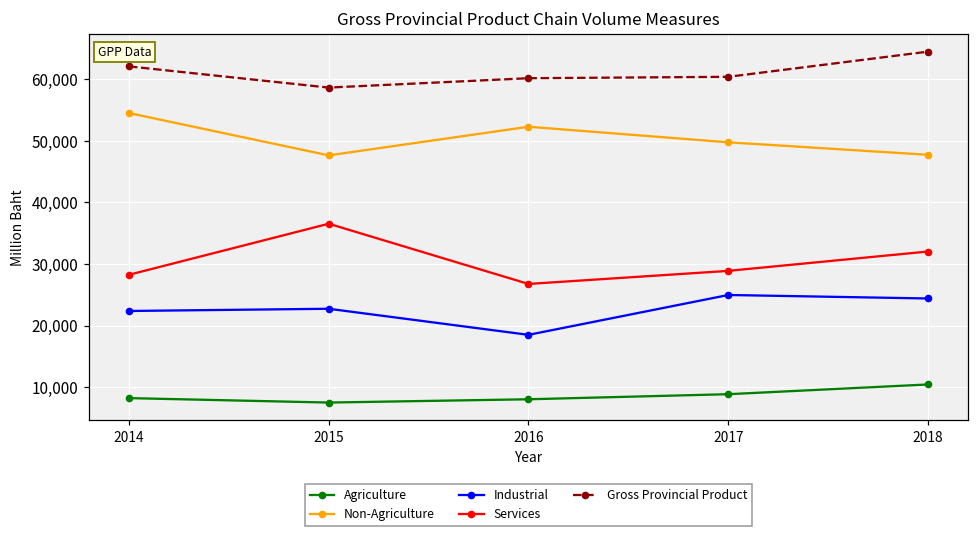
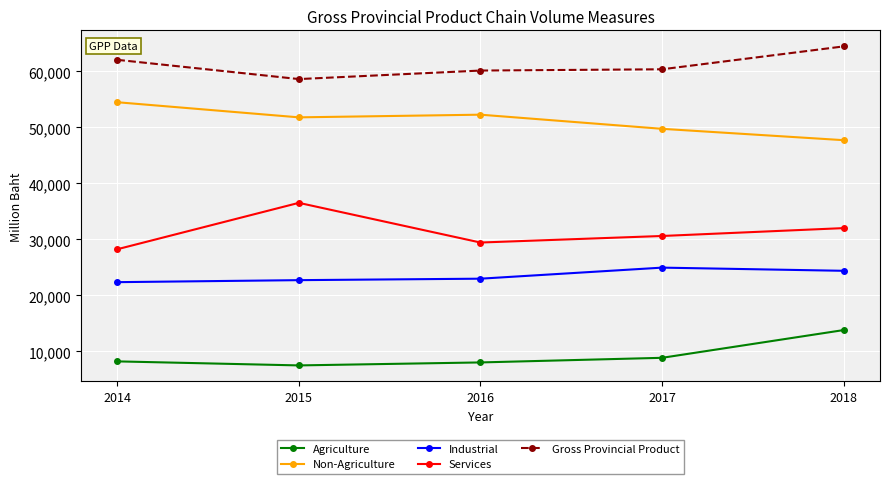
Non-Agriculture, 2015: 48,000 -> 52,000
Industrial, 2016: 18,000 -> 23,000
Services, 2016: 27,000 -> 29,000
Services, 2017: 29,000 -> 31,000
Agriculture, 2018: 10,000 -> 14,000
